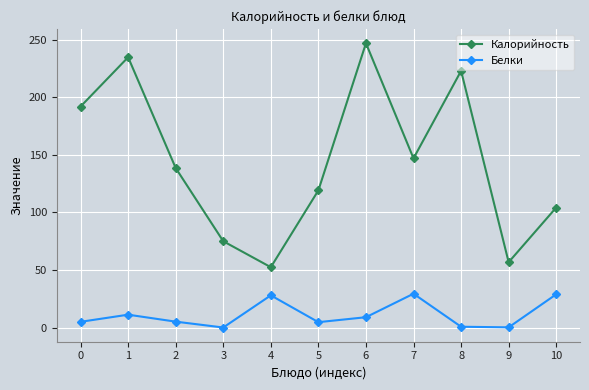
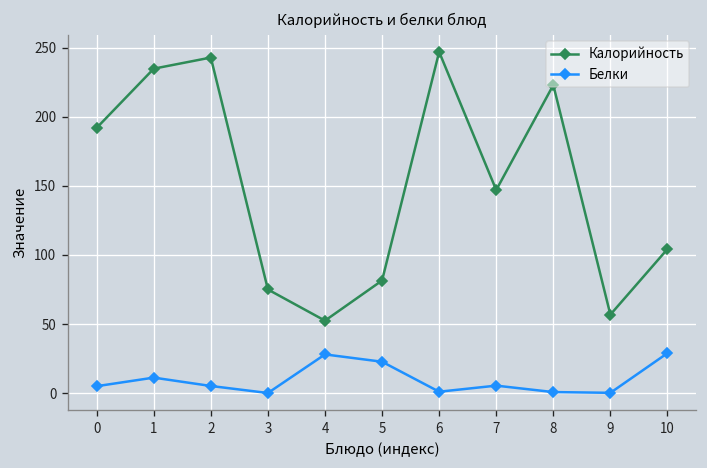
Калорийность, 2: 139 -> 243
Калорийность, 5: 119 -> 82
Белки, 5: 5 -> 23
Белки, 6: 9 -> 1
Белки, 7: 29 -> 5
